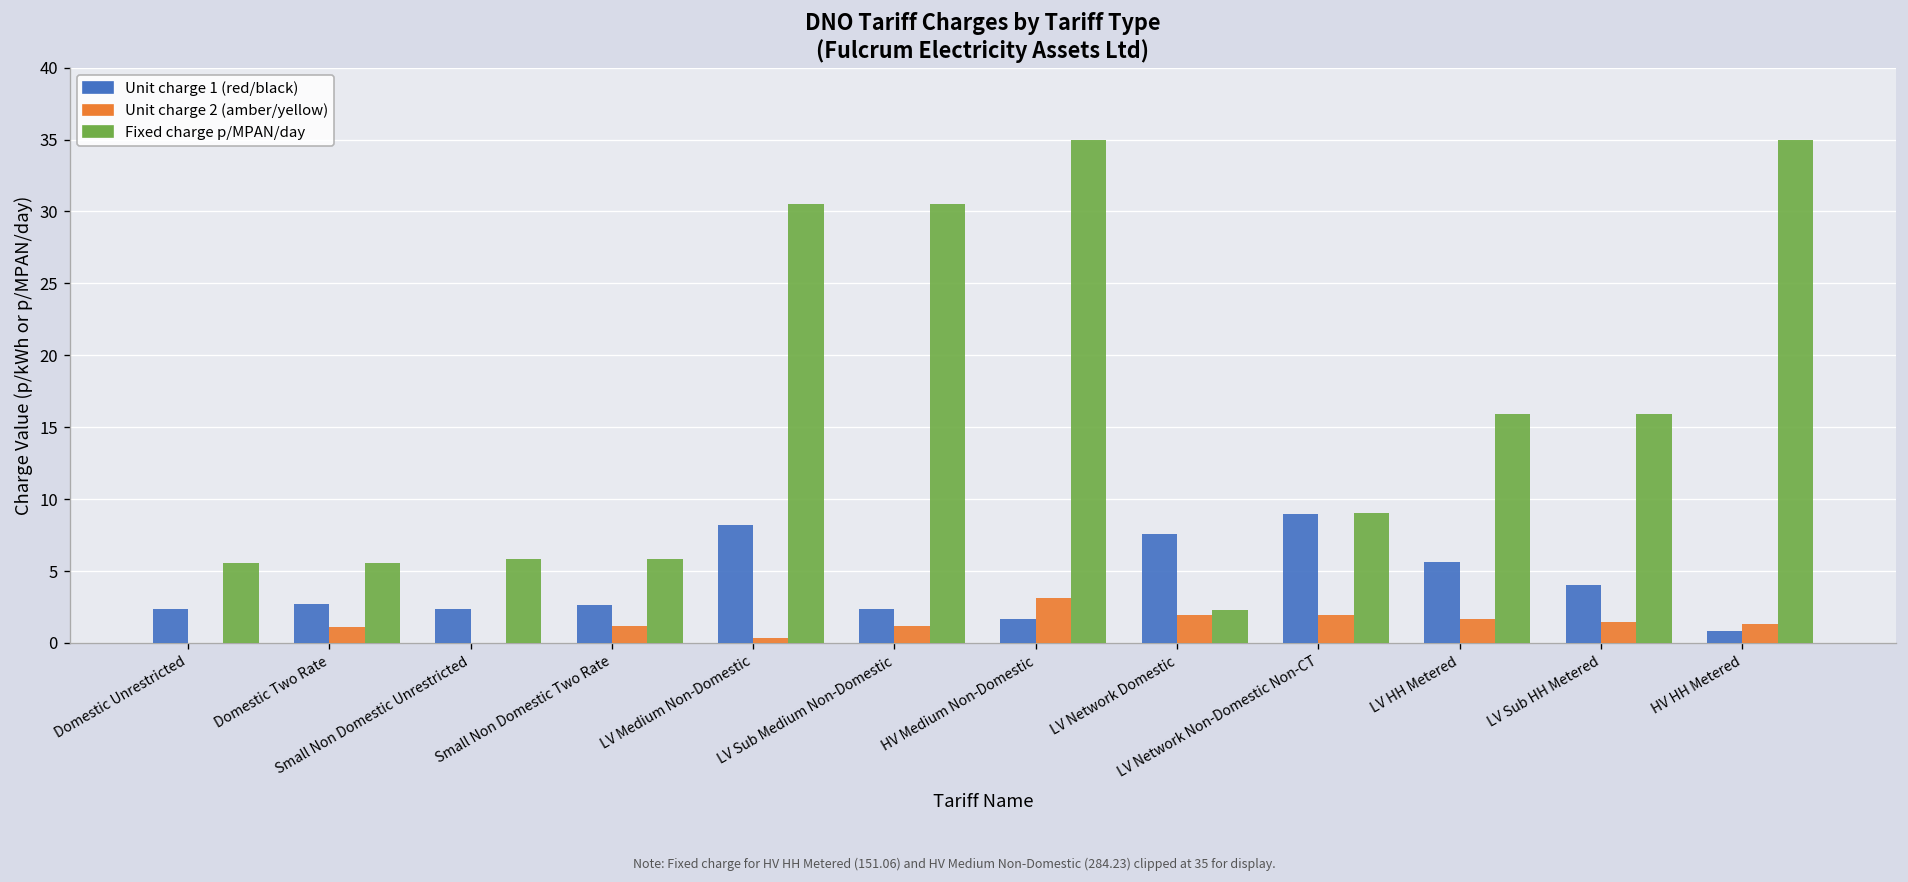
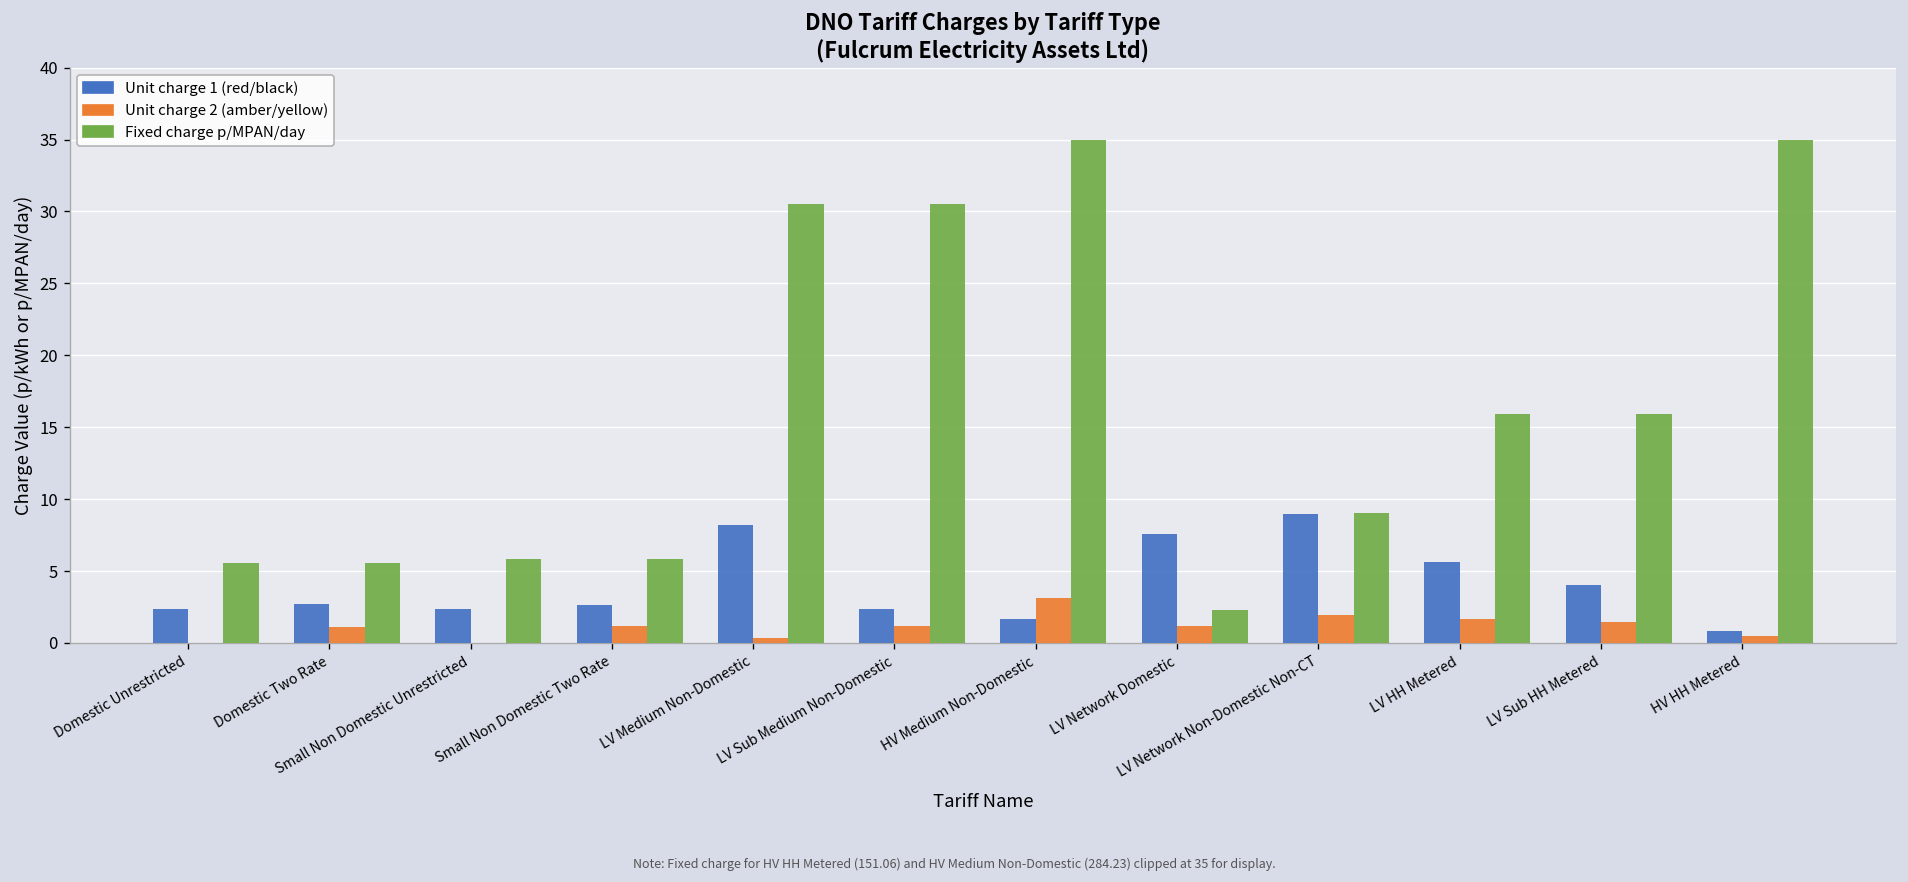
Unit charge 2 (amber/yellow), LV Network Domestic: 1.9 -> 1.2
Unit charge 2 (amber/yellow), HV HH Metered: 1.3 -> 0.5
